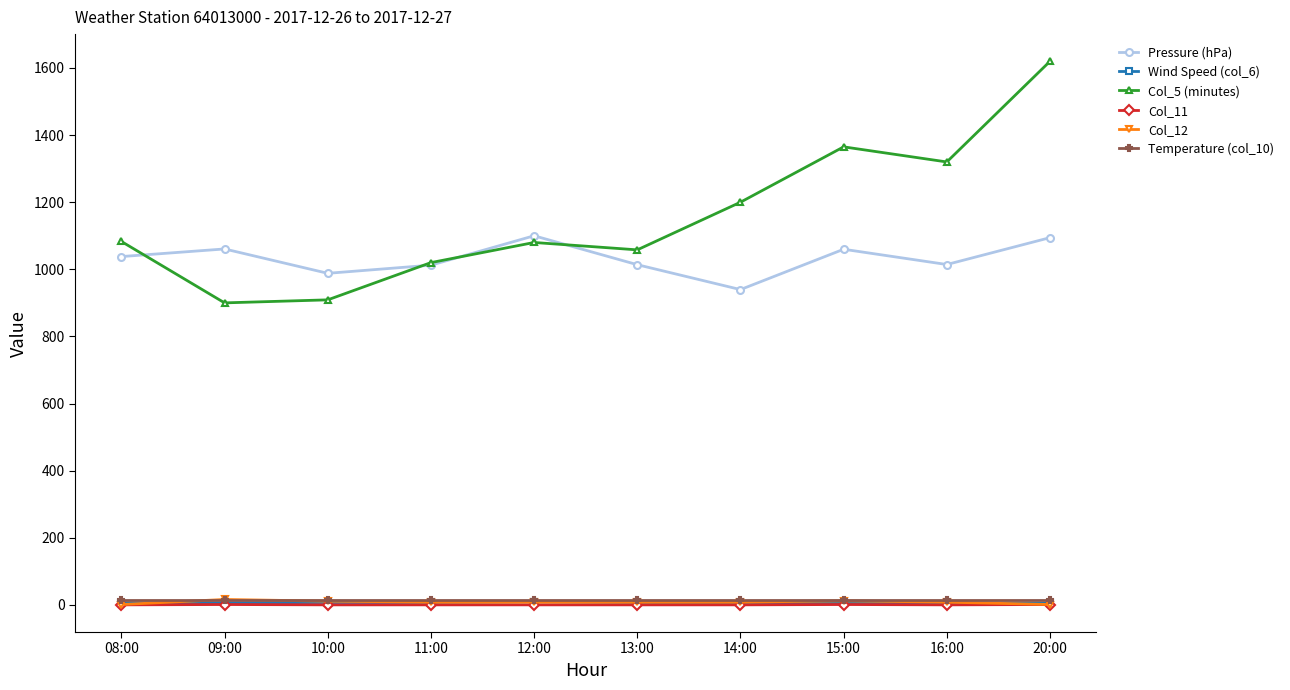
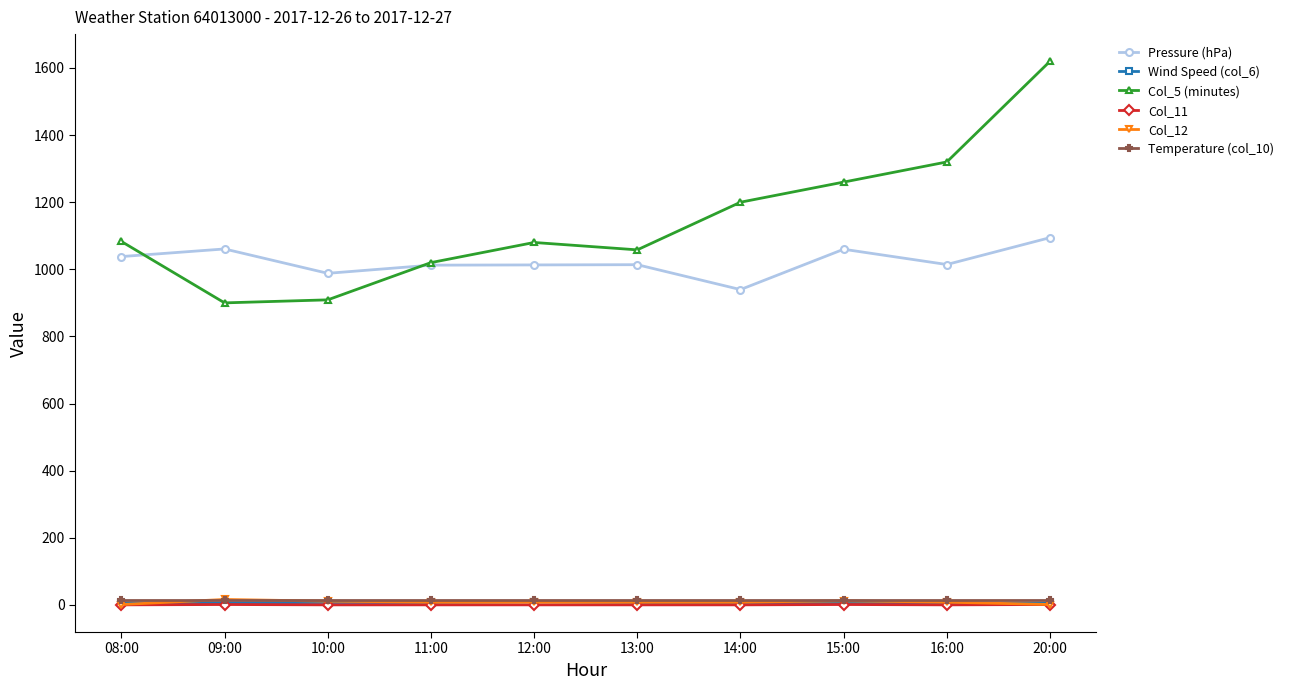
Pressure (hPa), 12:00: 1100 -> 1010
Col_5 (minutes), 15:00: 1370 -> 1260
